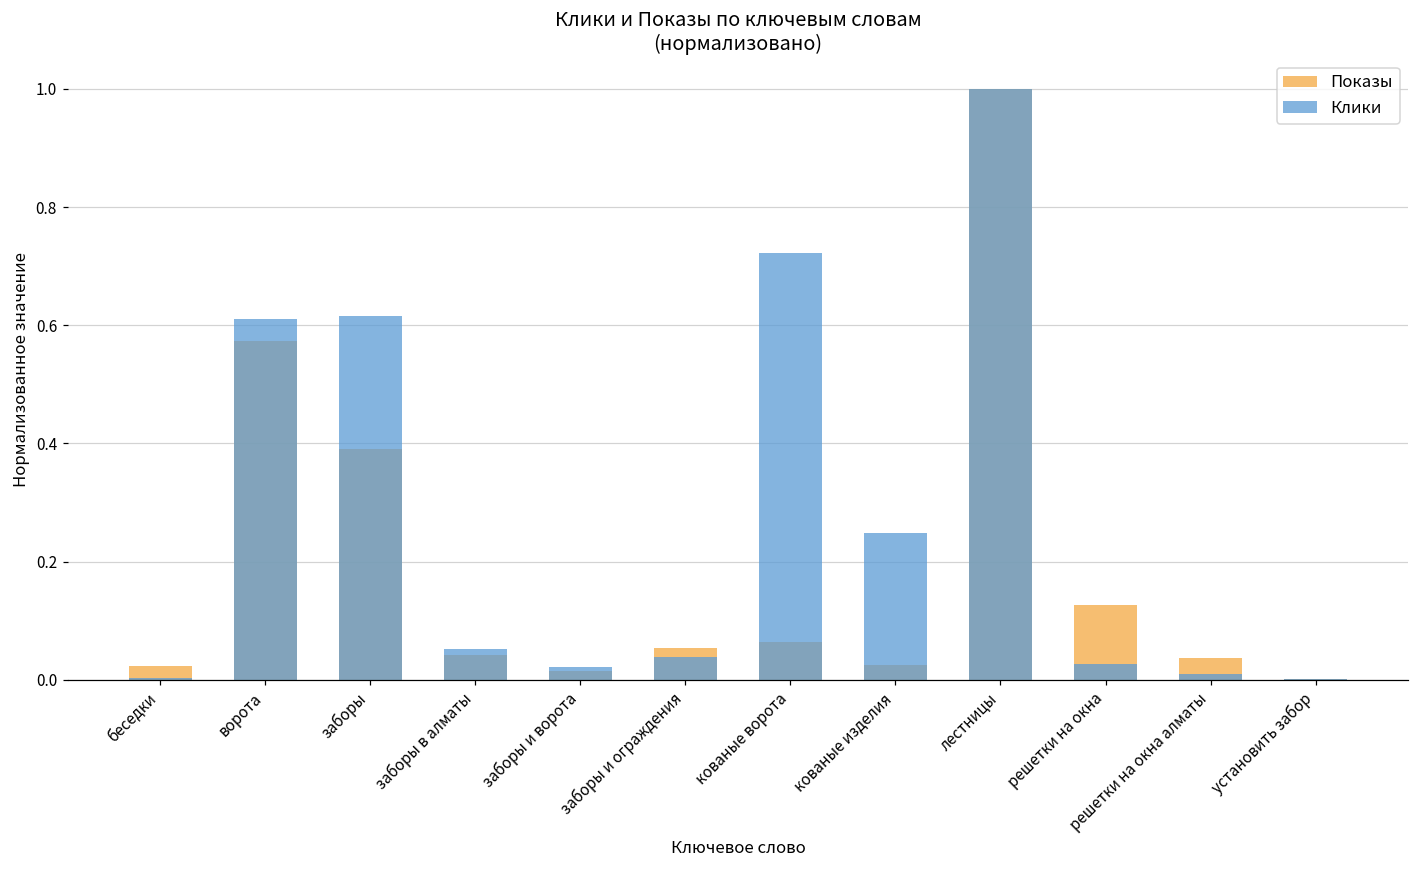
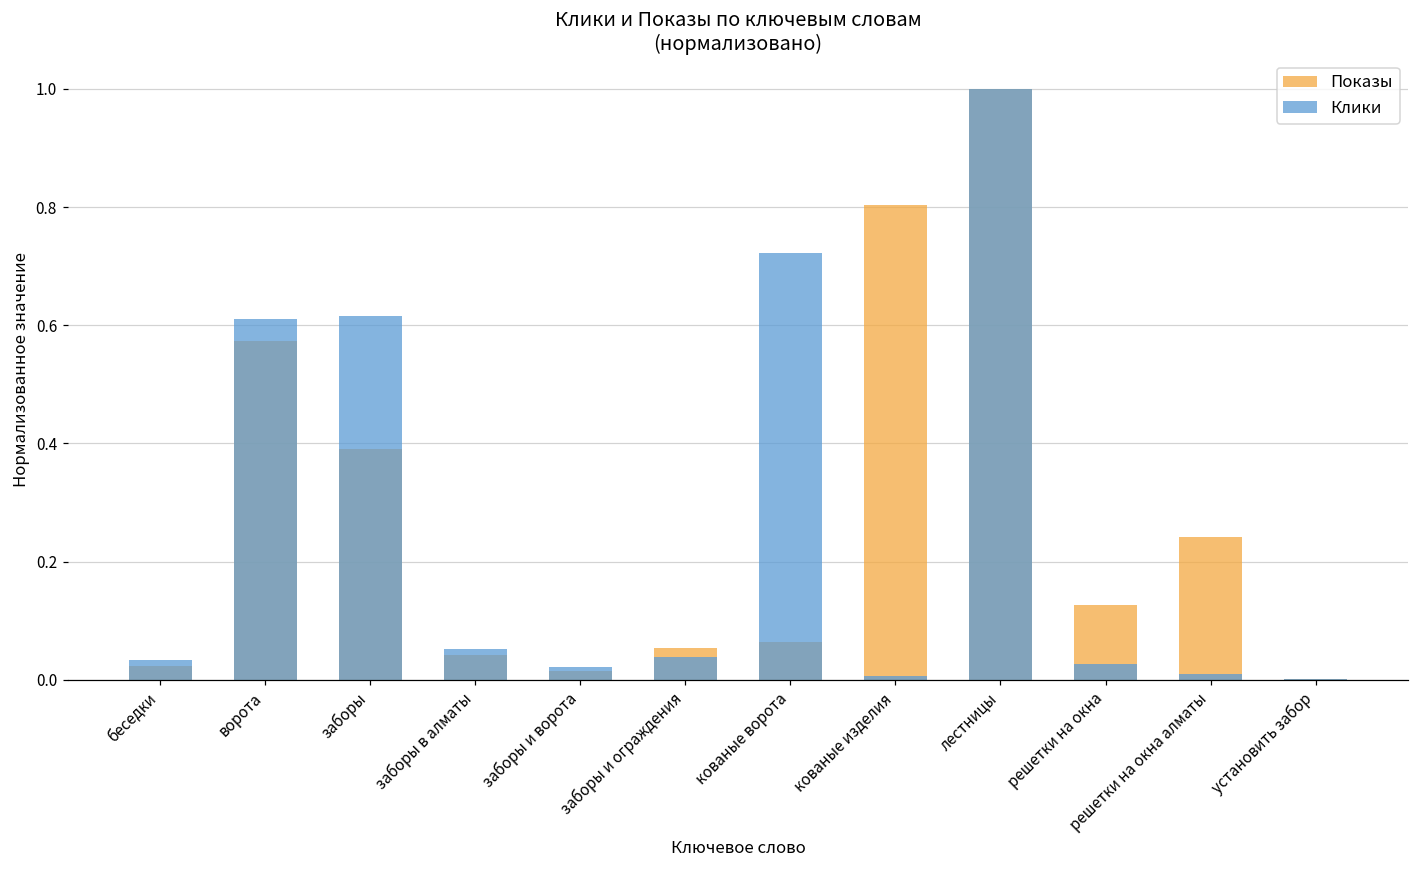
Клики, беседки: 0.00 -> 0.03
Показы, кованые изделия: 0.02 -> 0.80
Клики, кованые изделия: 0.25 -> 0.01
Показы, решетки на окна алматы: 0.04 -> 0.24
